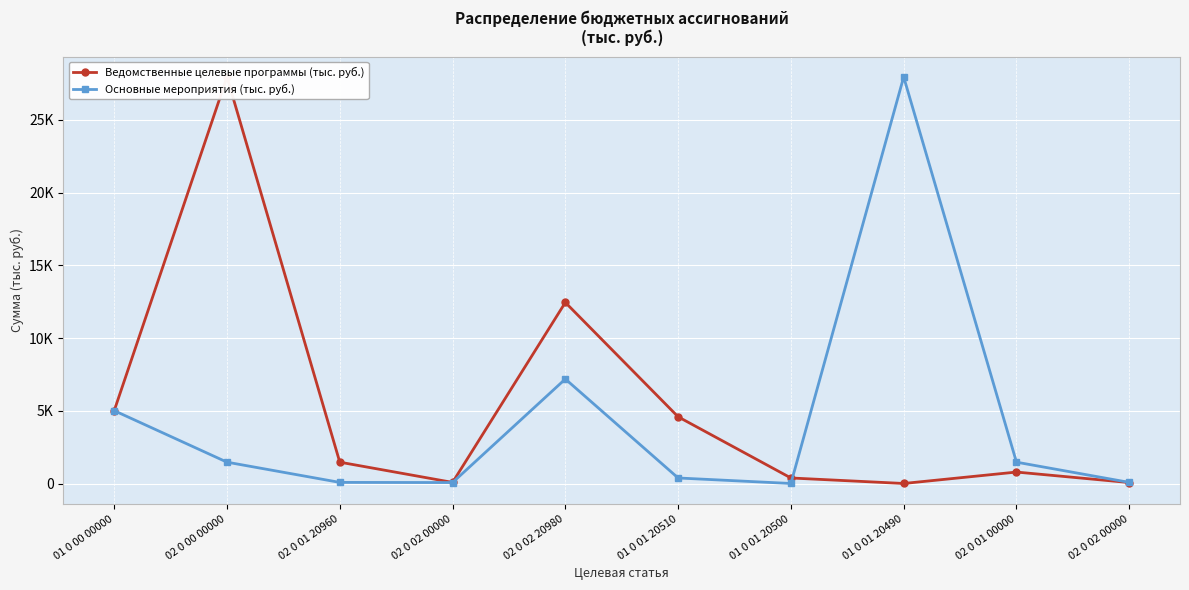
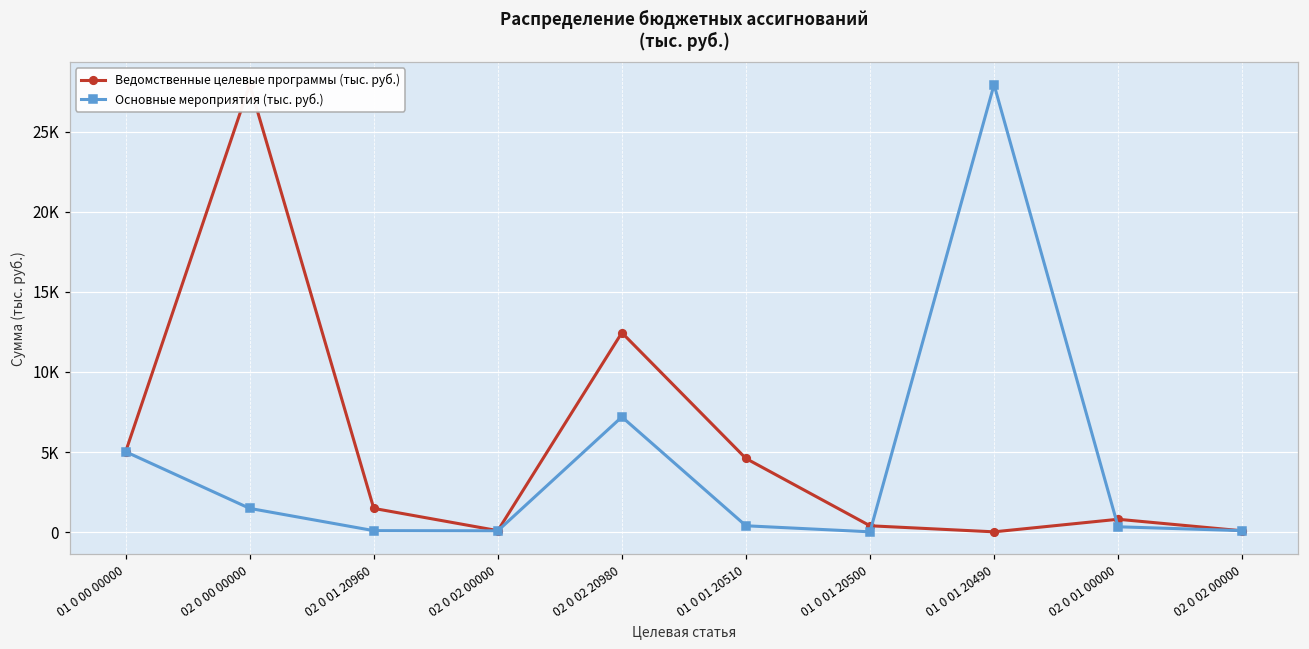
Основные мероприятия (тыс. руб.), 02 0 01 00000: 1500 -> 300
